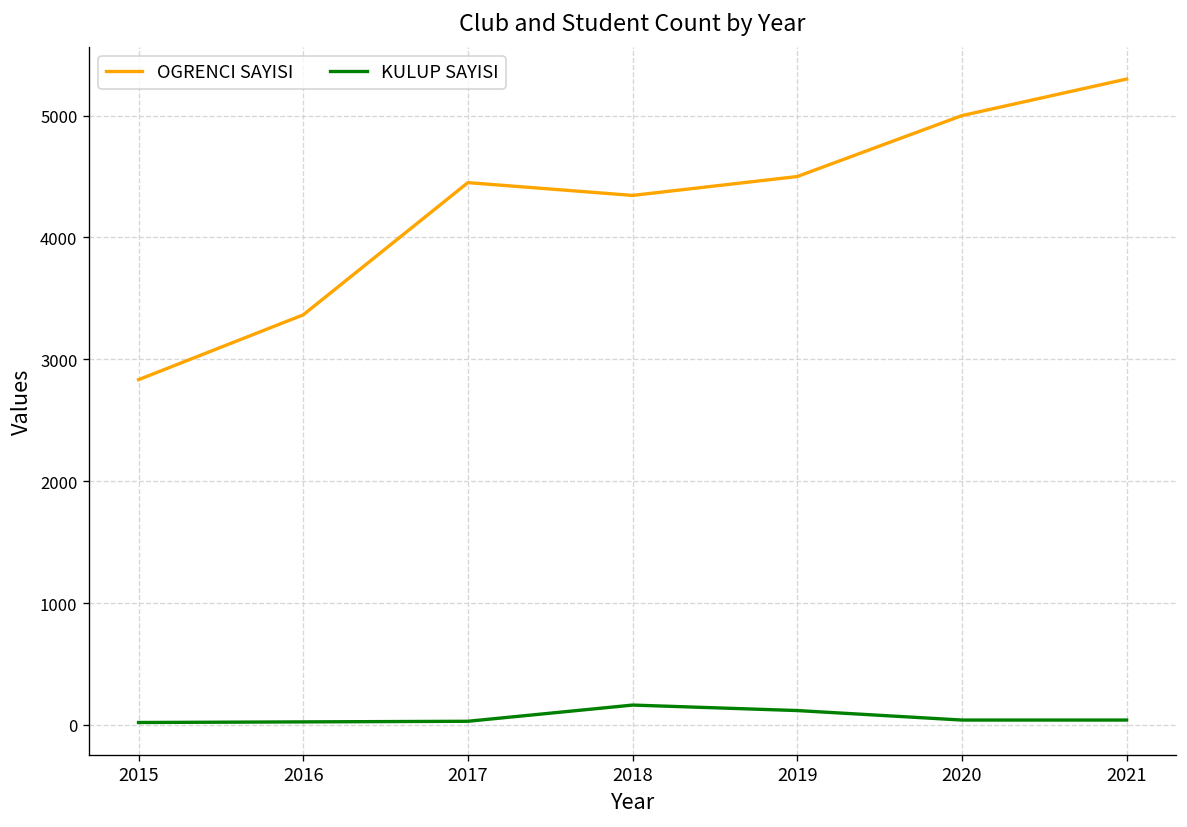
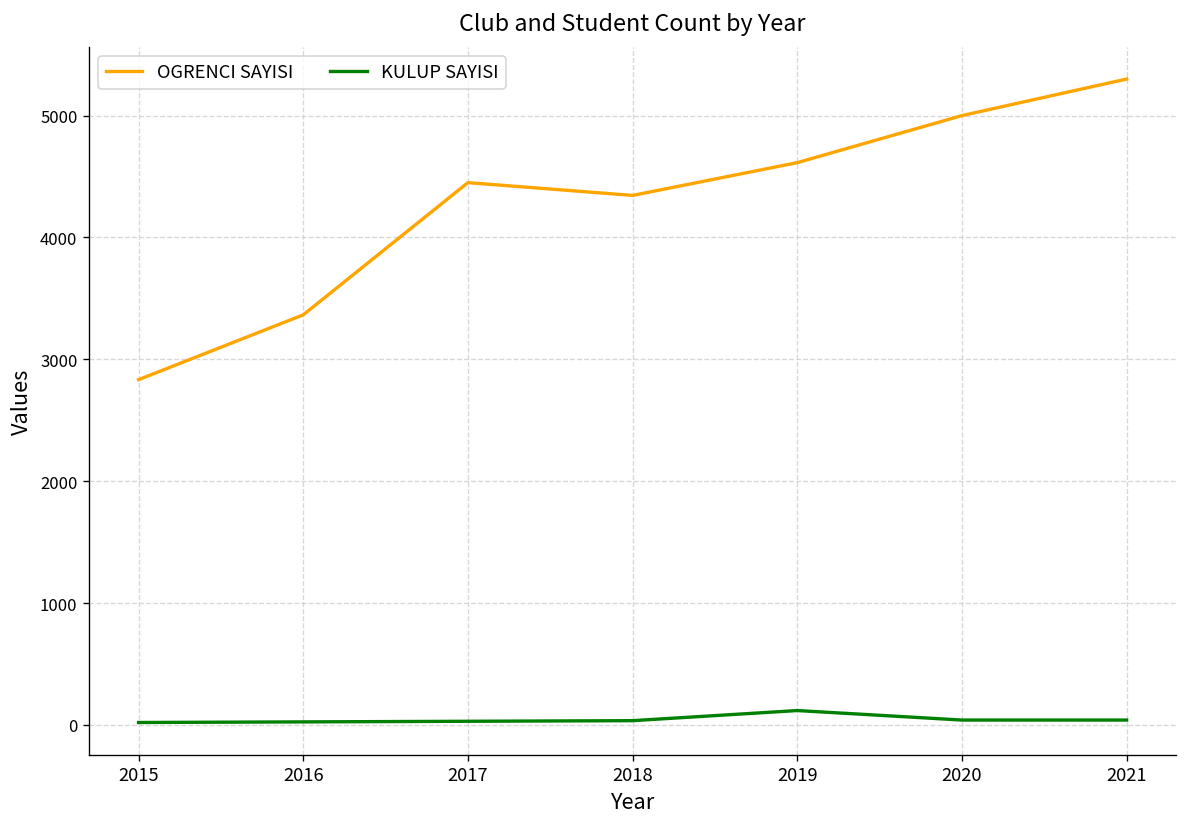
KULUP SAYISI, 2018: 160 -> 40
OGRENCI SAYISI, 2019: 4500 -> 4610
